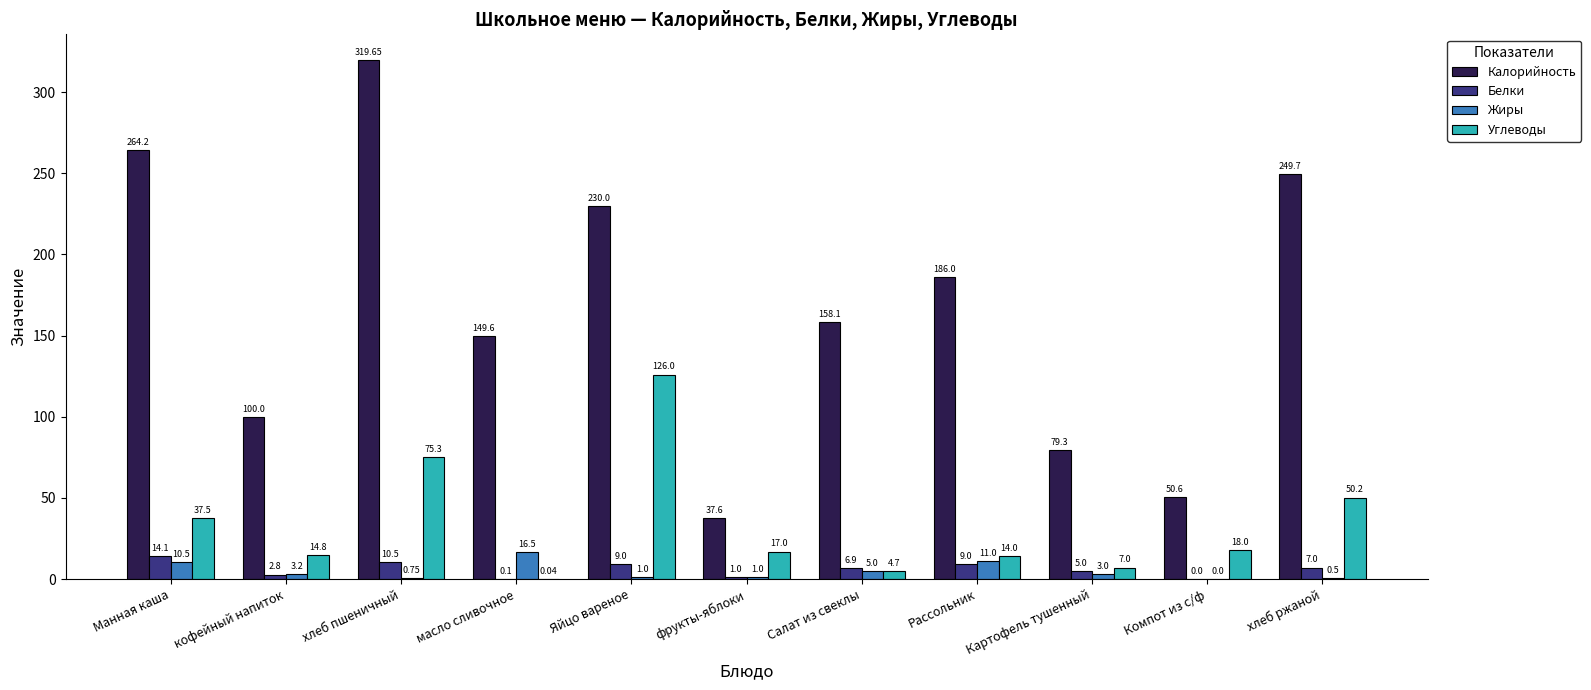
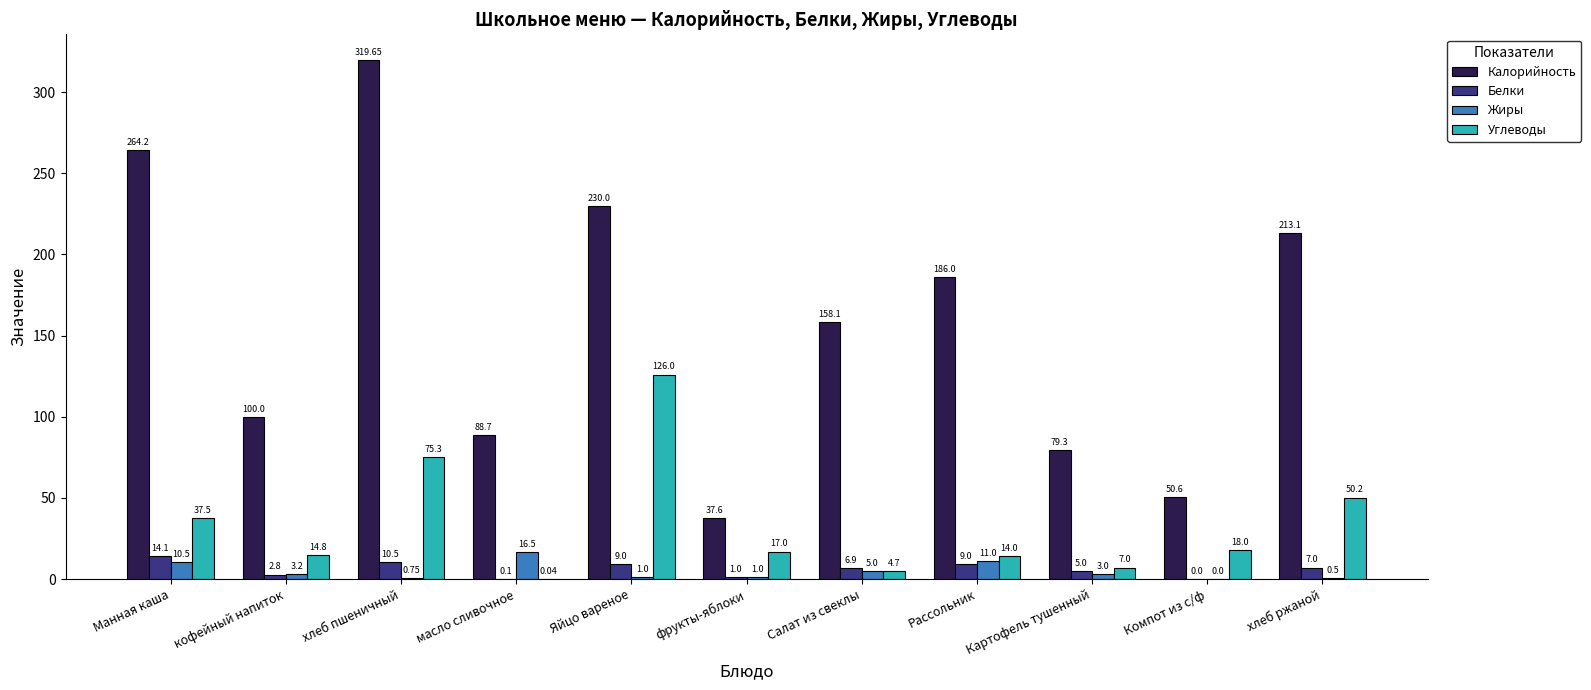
Калорийность, масло сливочное: 149.6 -> 88.7
Калорийность, хлеб ржаной: 249.7 -> 213.1
